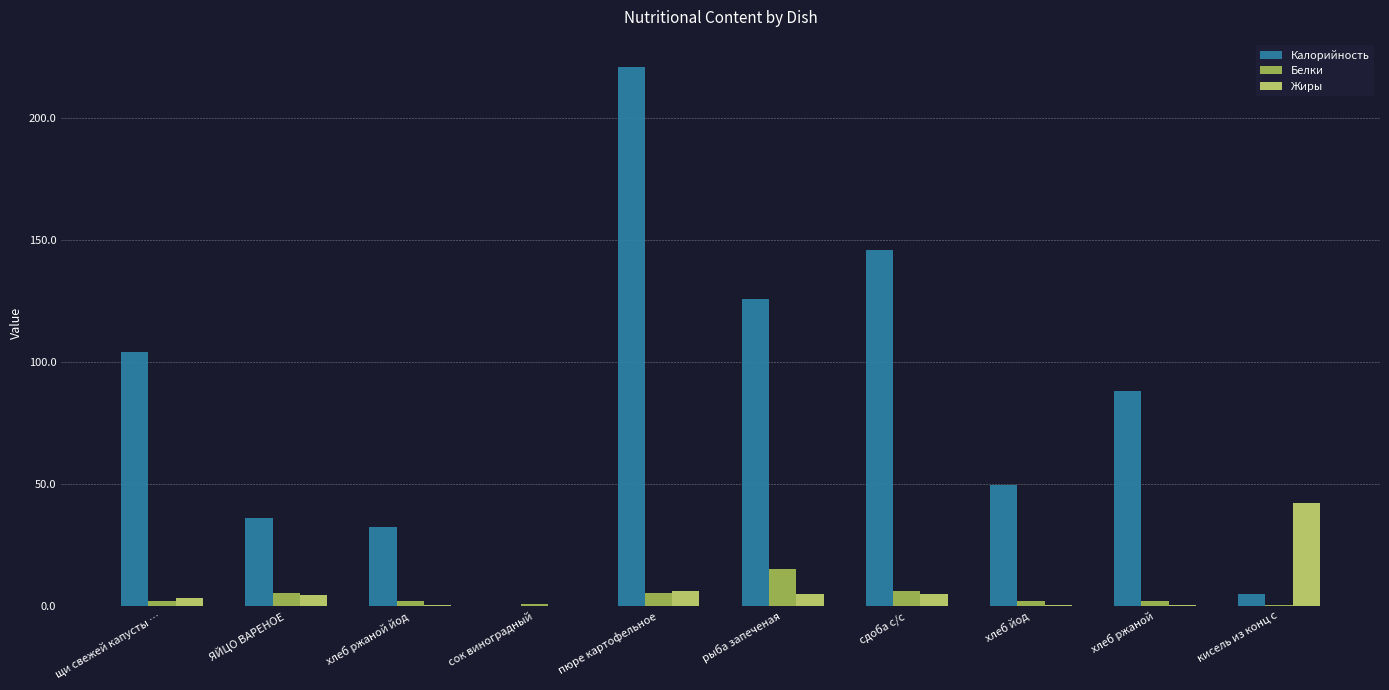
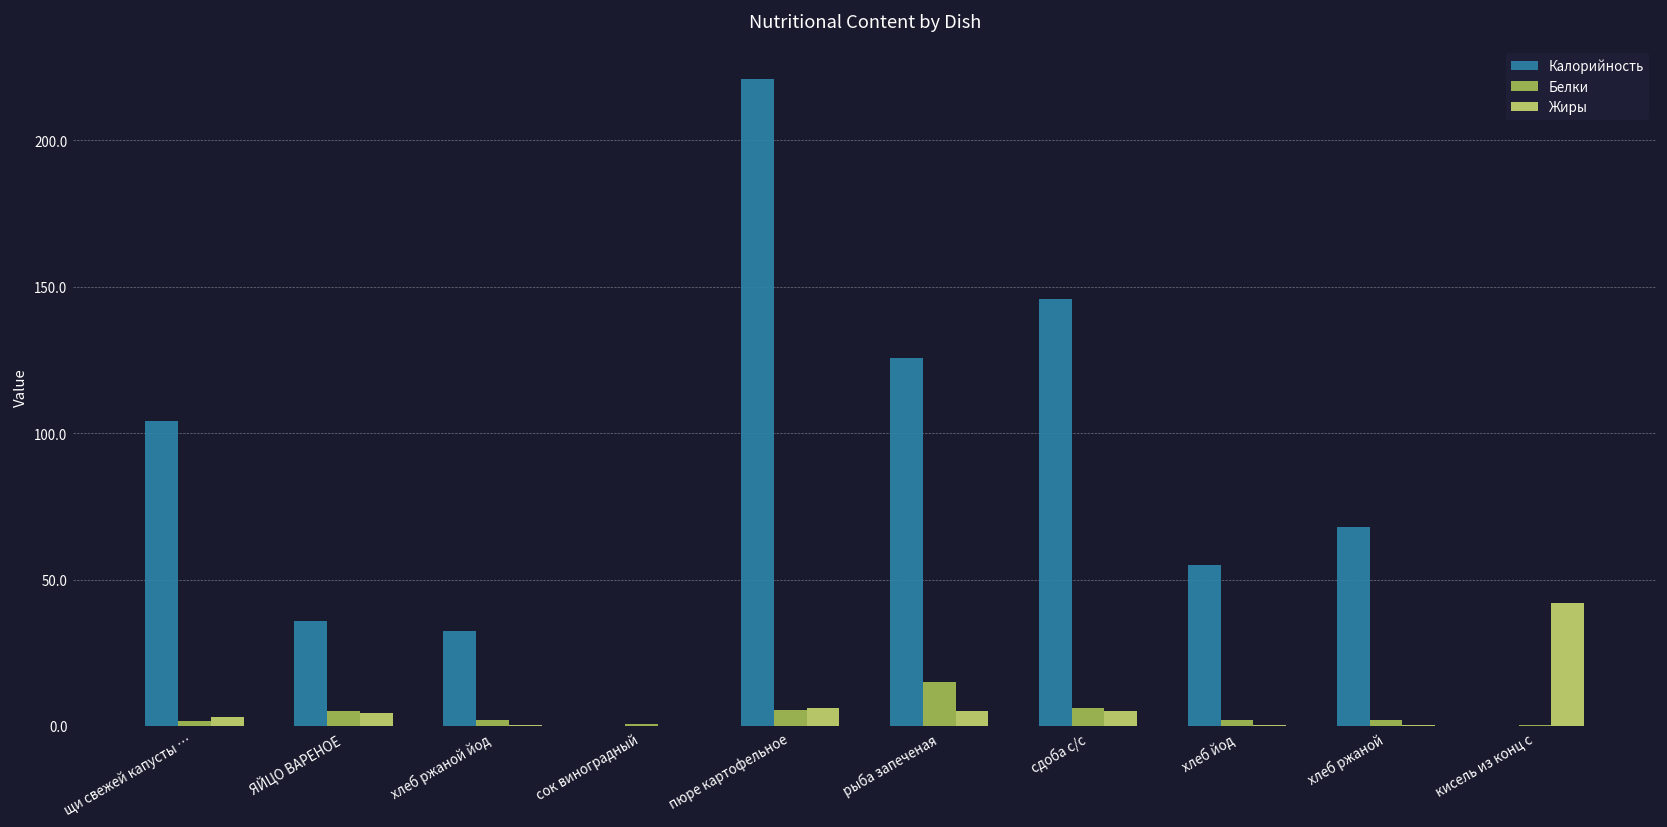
Калорийность, хлеб йод: 50 -> 55
Калорийность, хлеб ржаной: 88 -> 68
Калорийность, кисель из конц с: 5 -> 0
